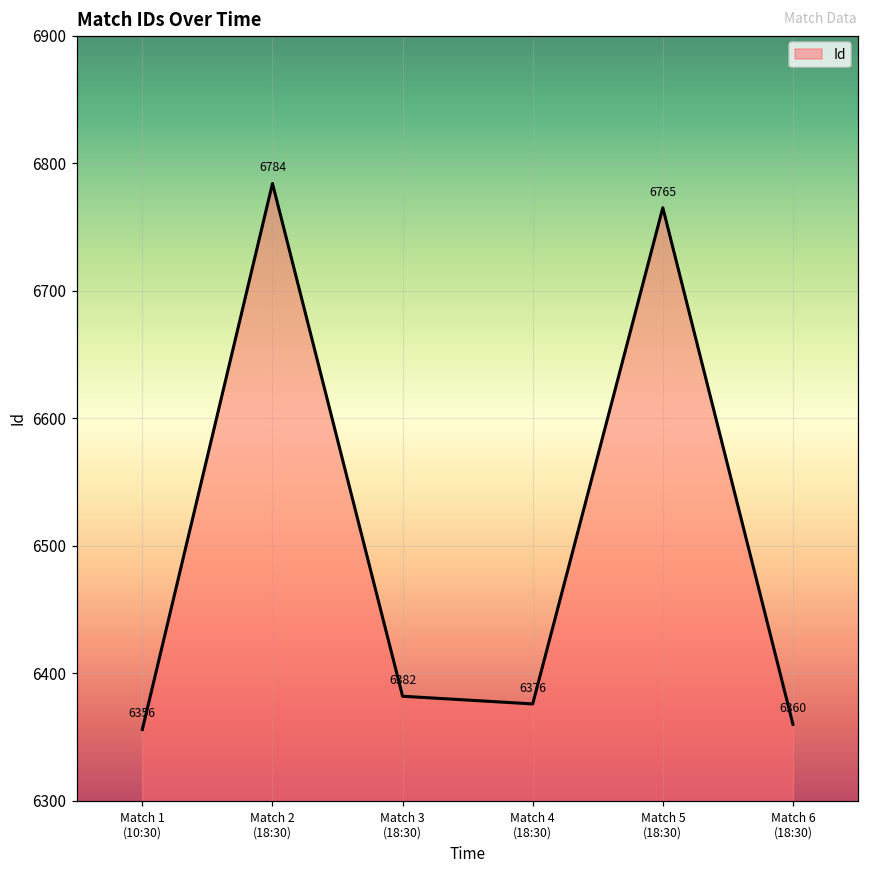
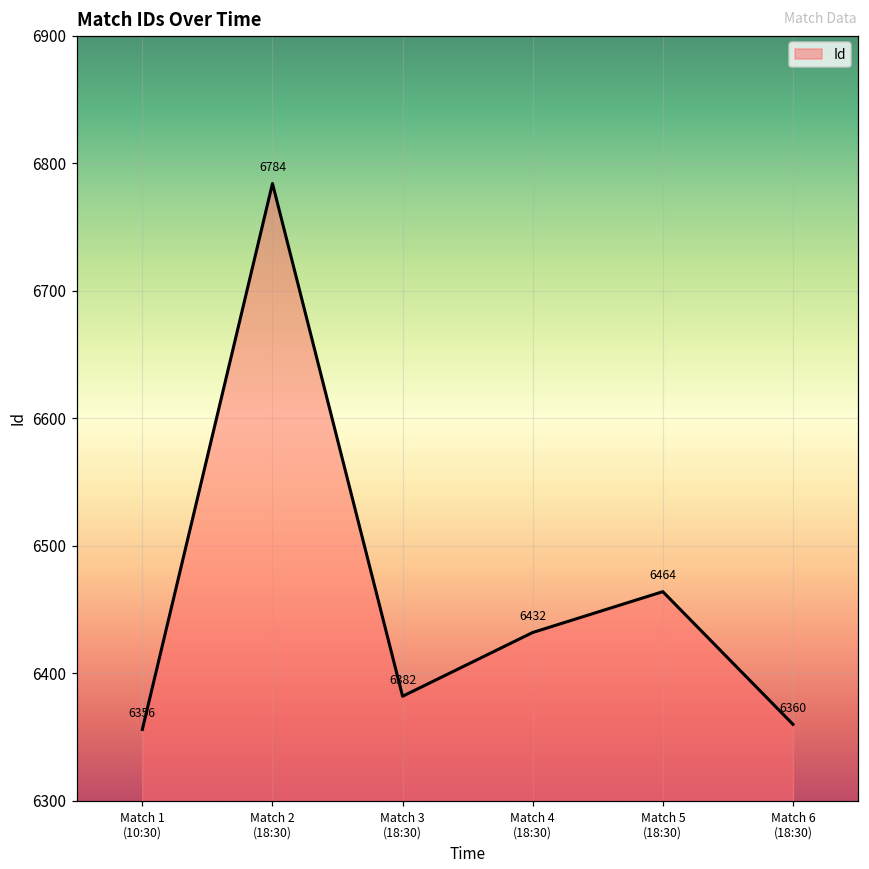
Match 4 (18:30): 6376 -> 6432
Match 5 (18:30): 6765 -> 6464
